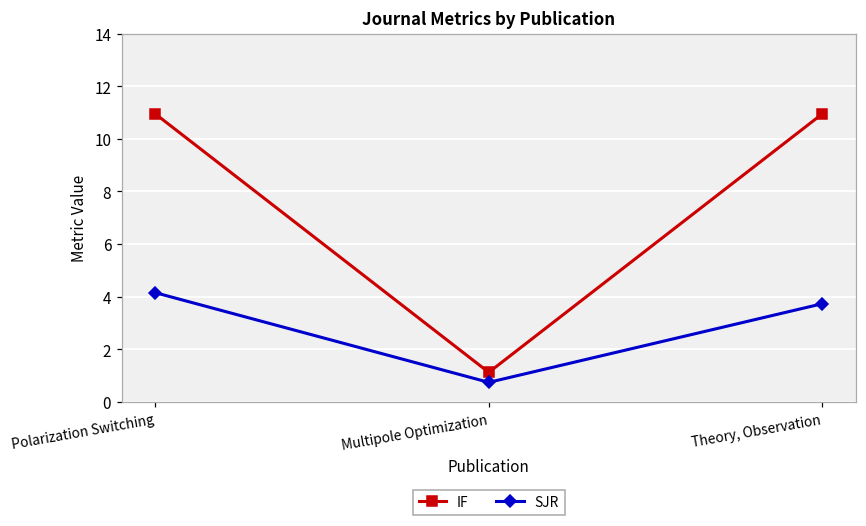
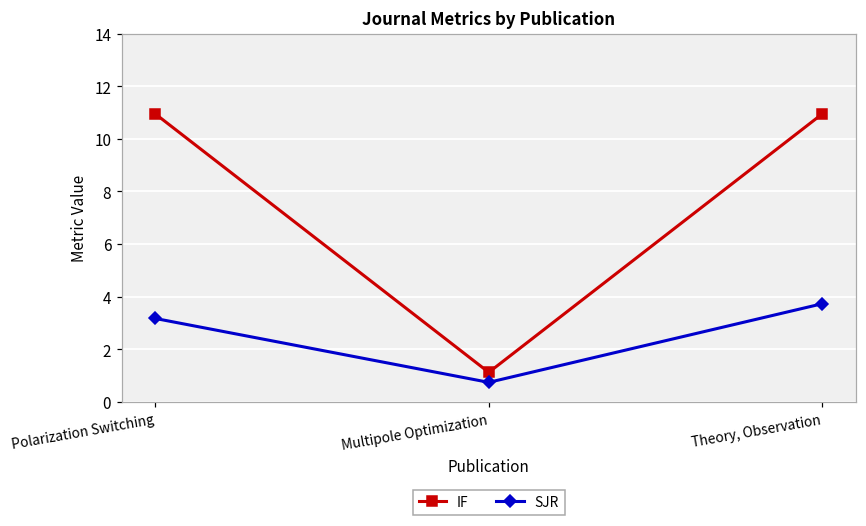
SJR, Polarization Switching: 4.2 -> 3.2
